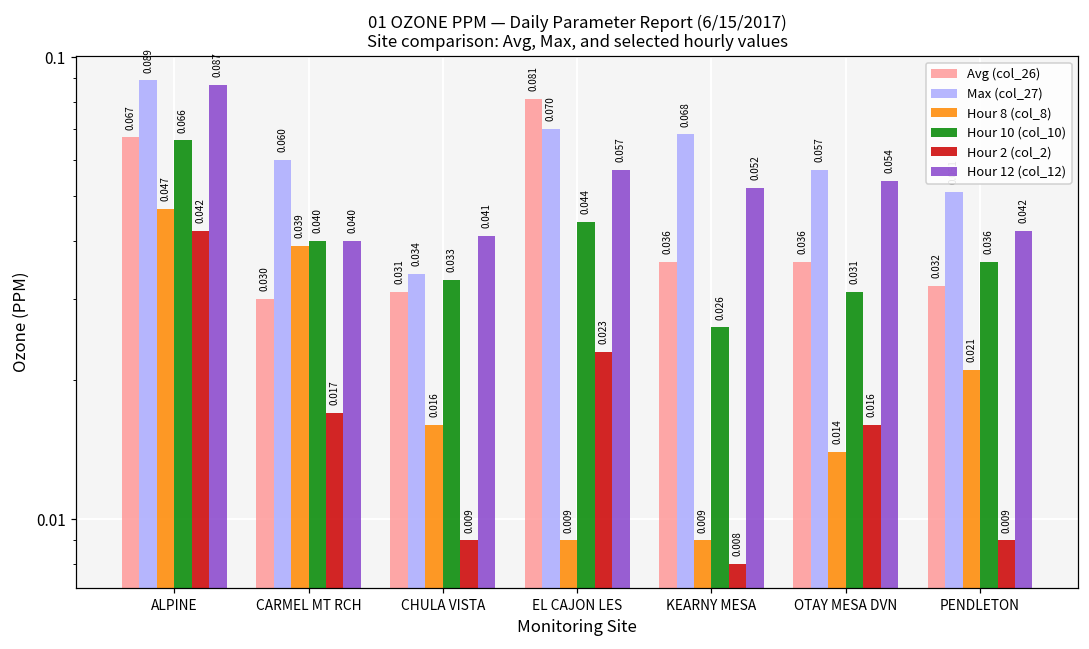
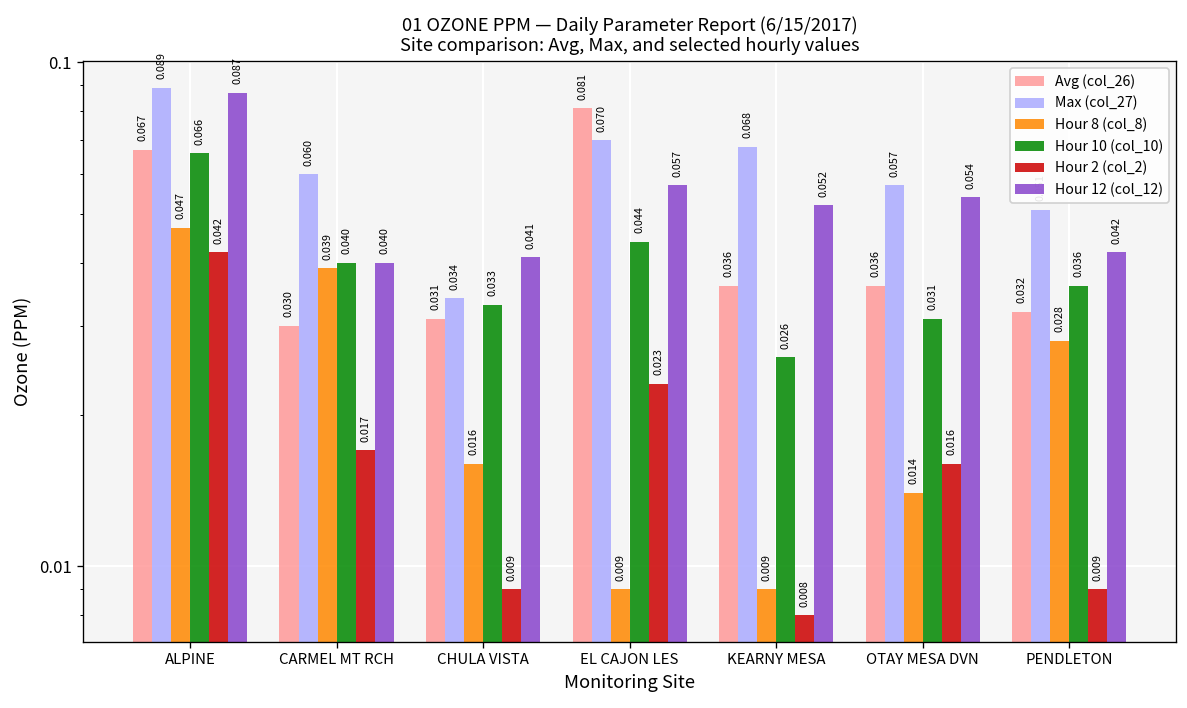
Hour 8 (col_8), PENDLETON: 0.021 -> 0.028
